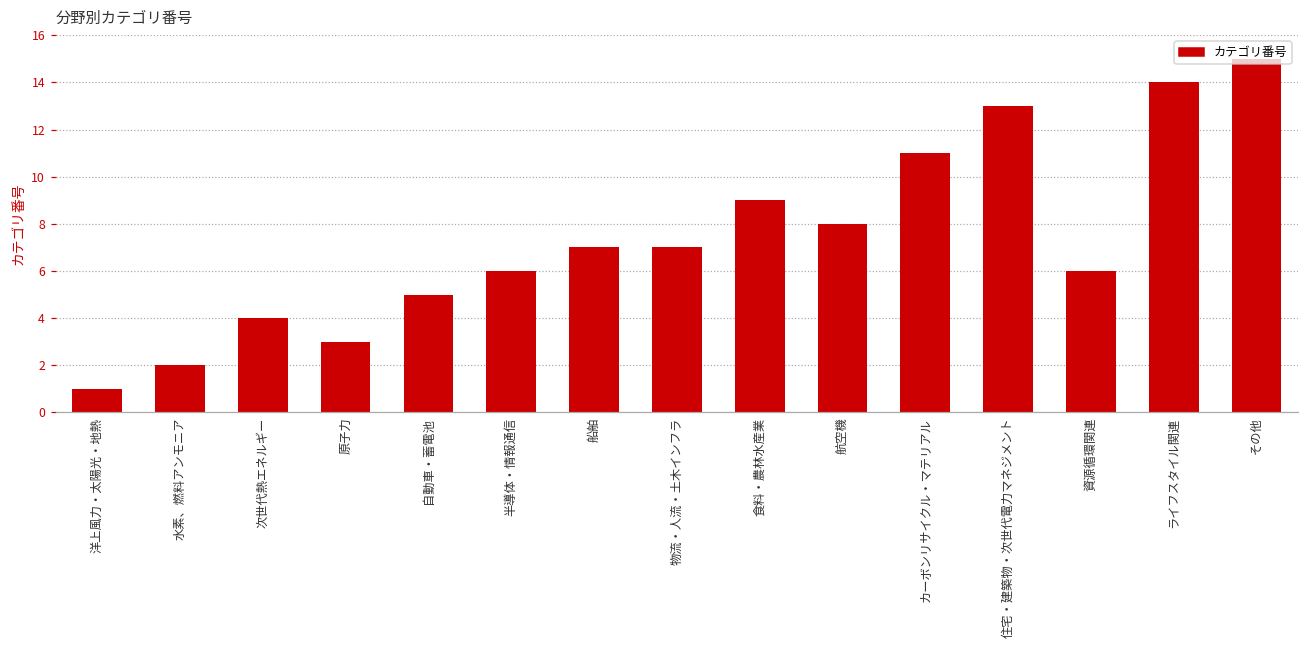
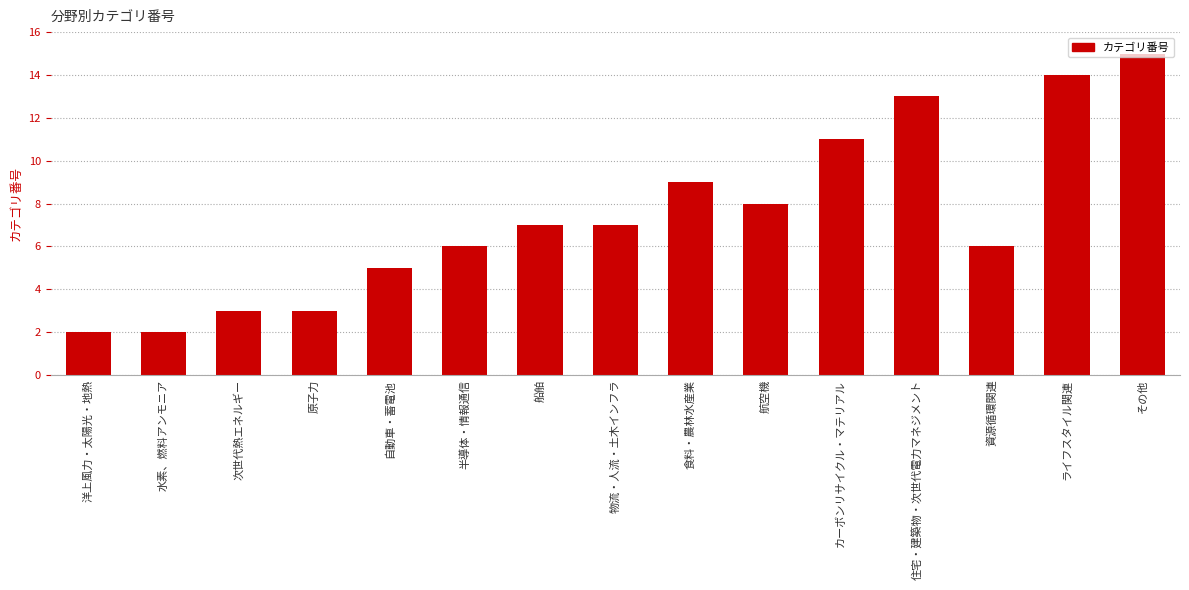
洋上風力・太陽光・地熱: 1 -> 2
次世代熱エネルギー: 4 -> 3
